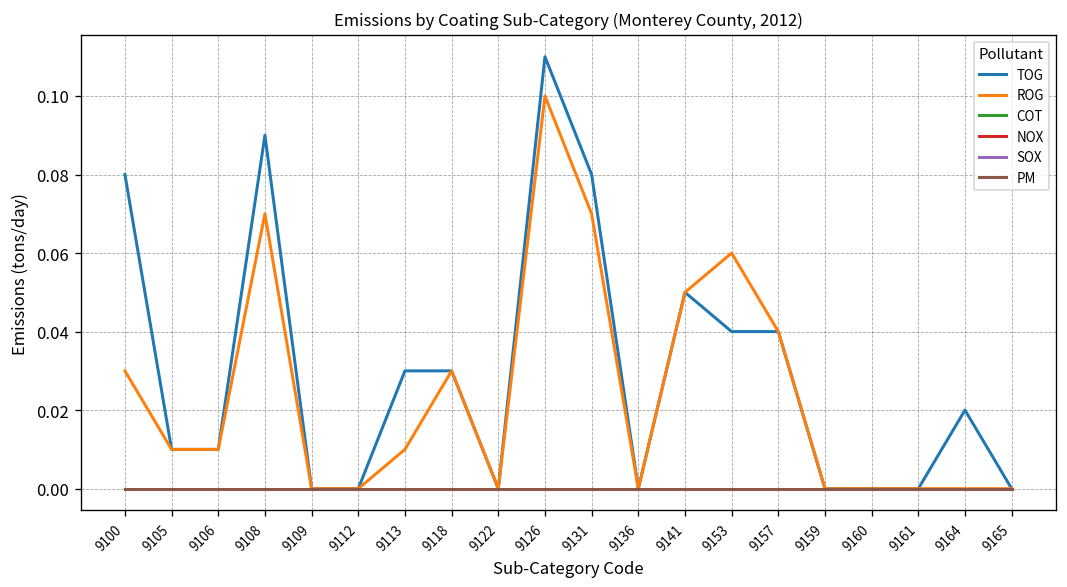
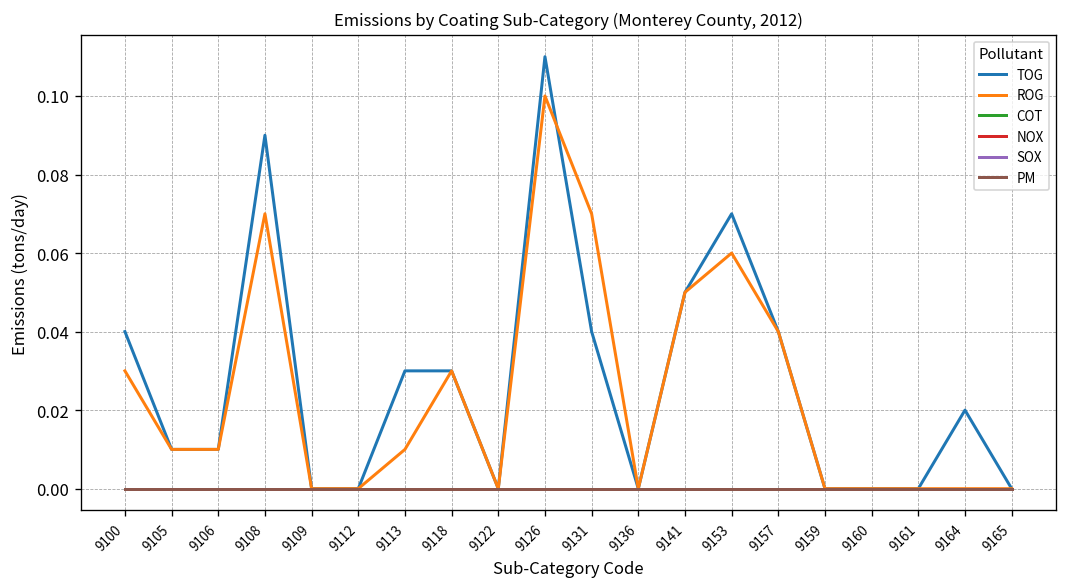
TOG, 9100: 0.08 -> 0.04
TOG, 9131: 0.08 -> 0.04
TOG, 9153: 0.04 -> 0.07
